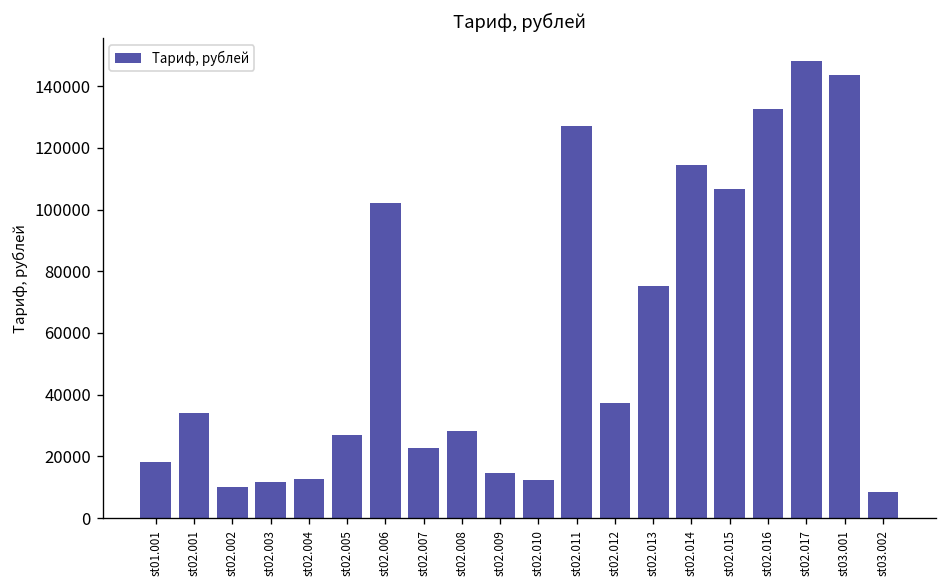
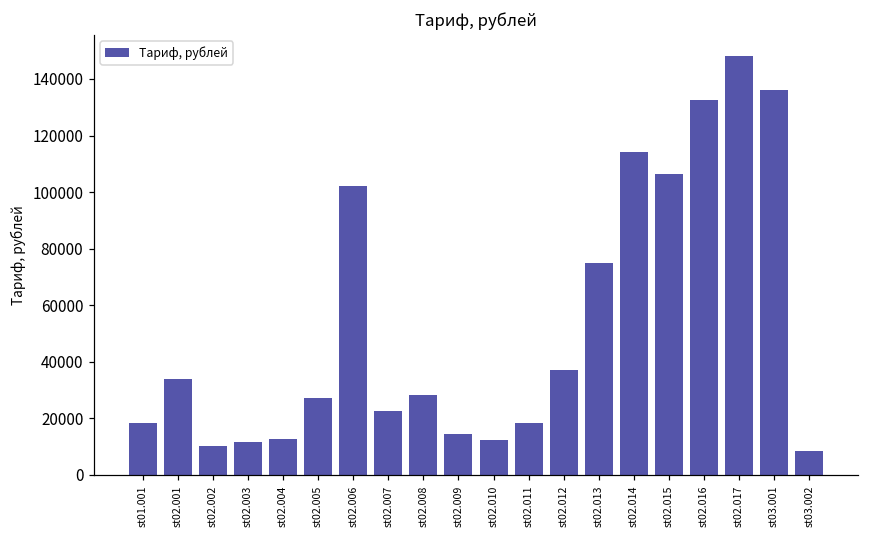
st02.011: 127000 -> 18000
st03.001: 144000 -> 136000
